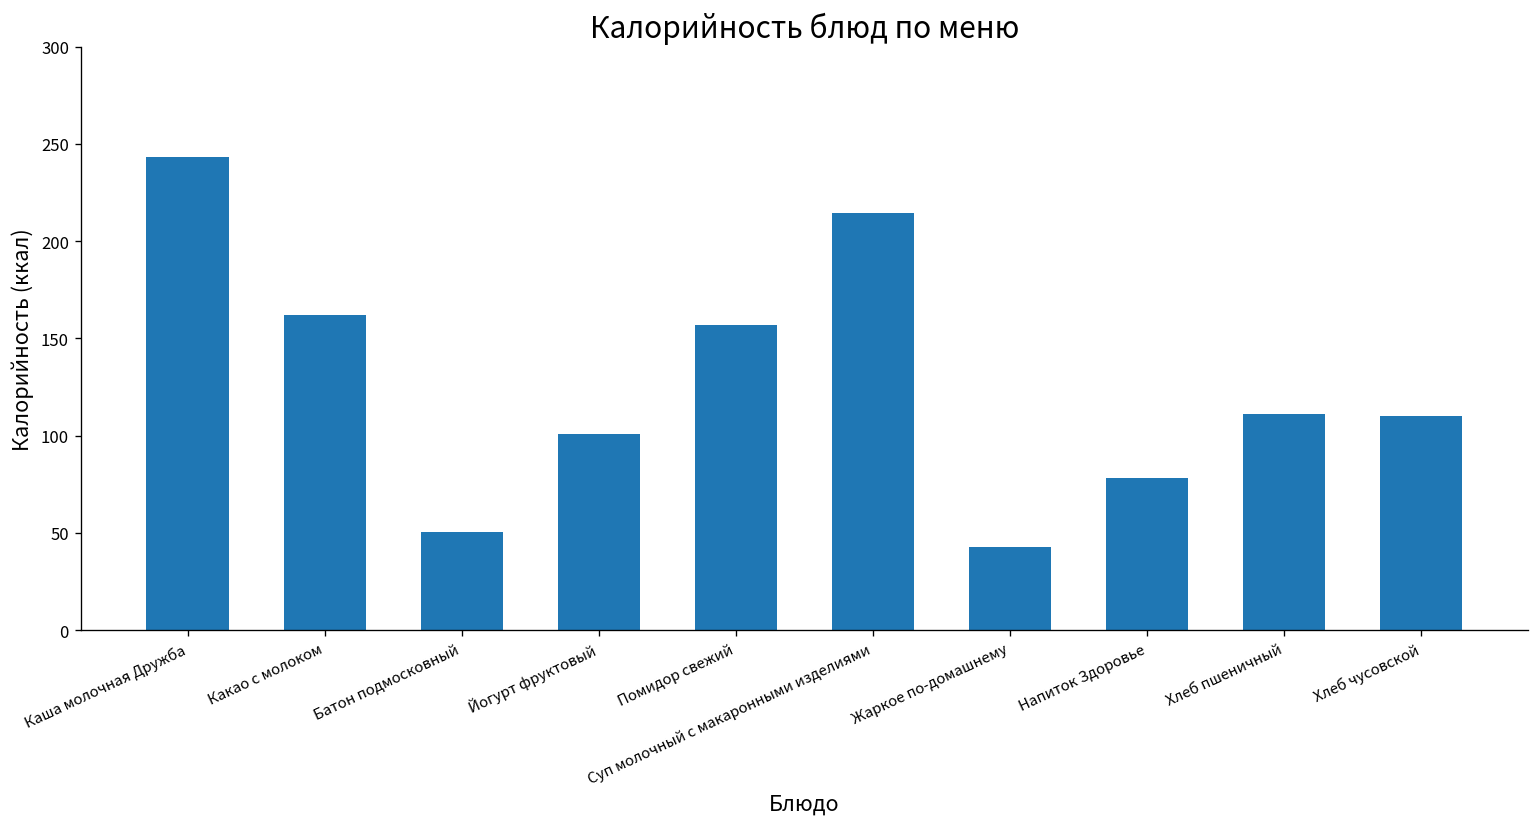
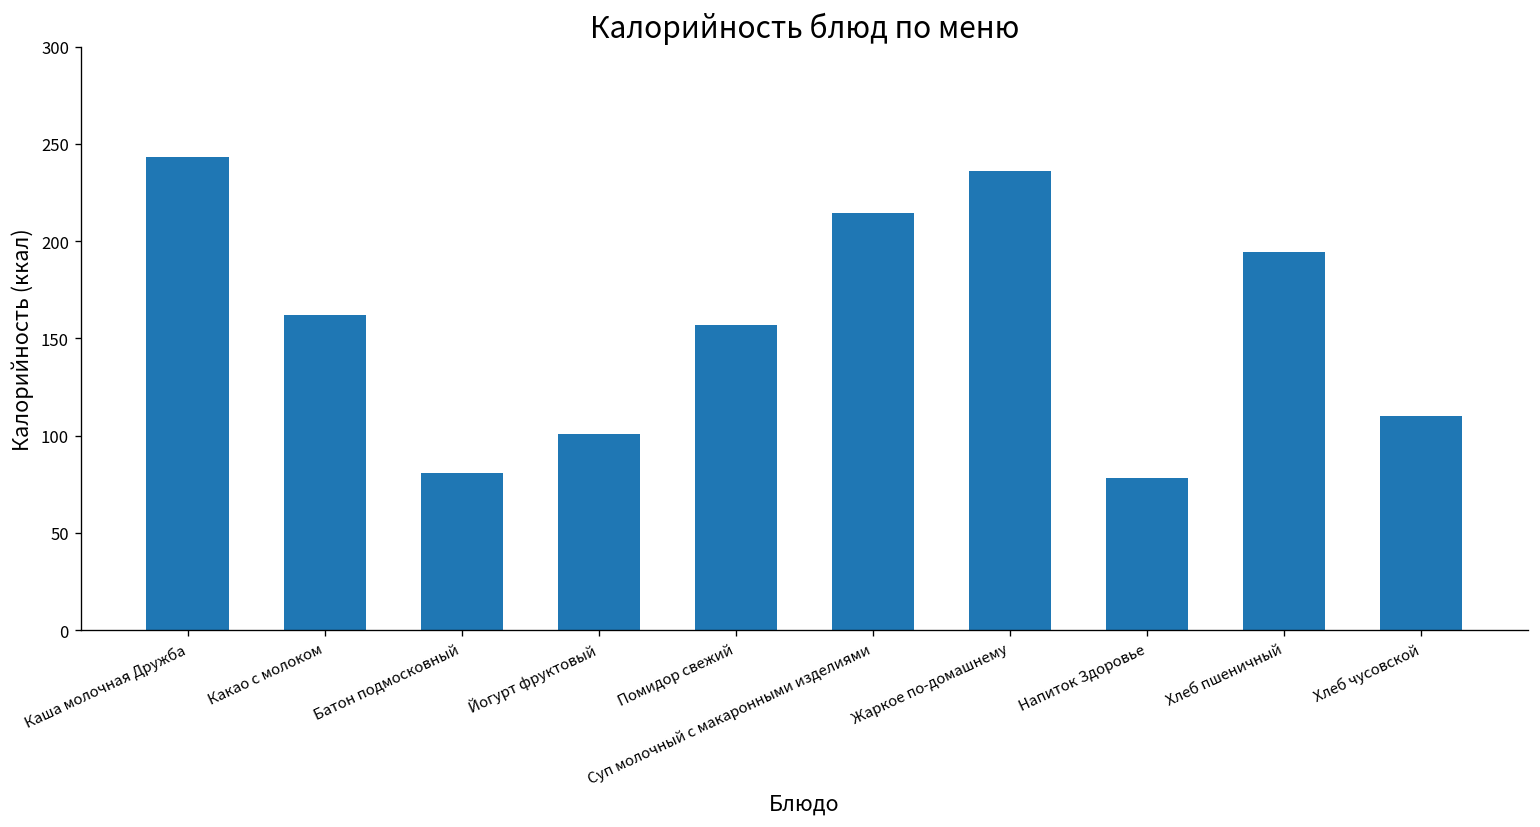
Батон подмосковный: 50 -> 81
Жаркое по-домашнему: 43 -> 236
Хлеб пшеничный: 111 -> 195
